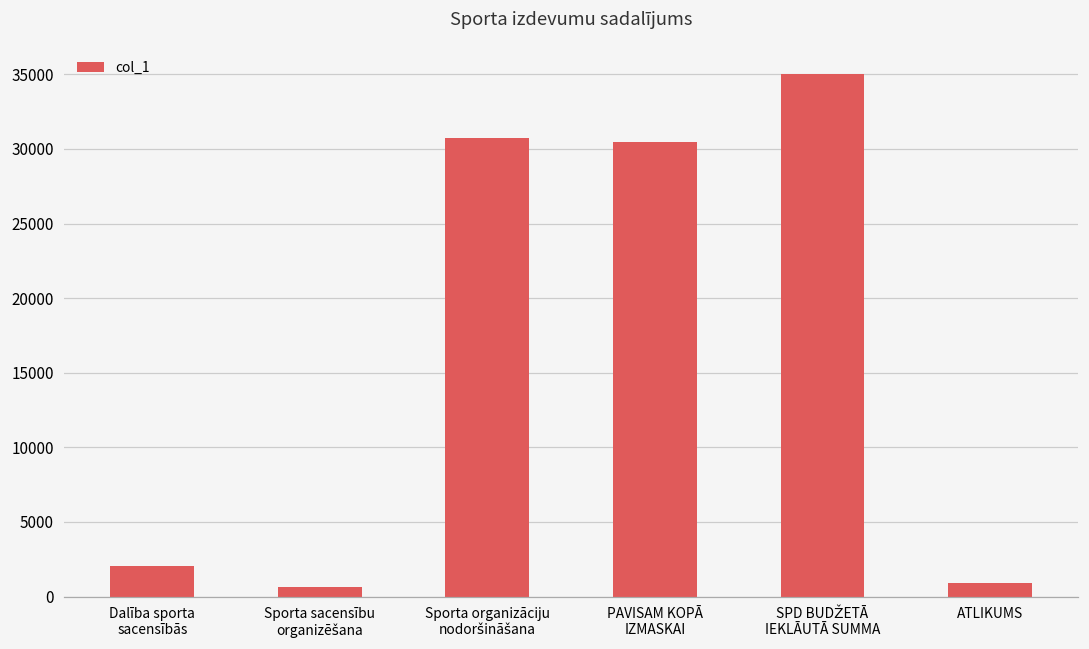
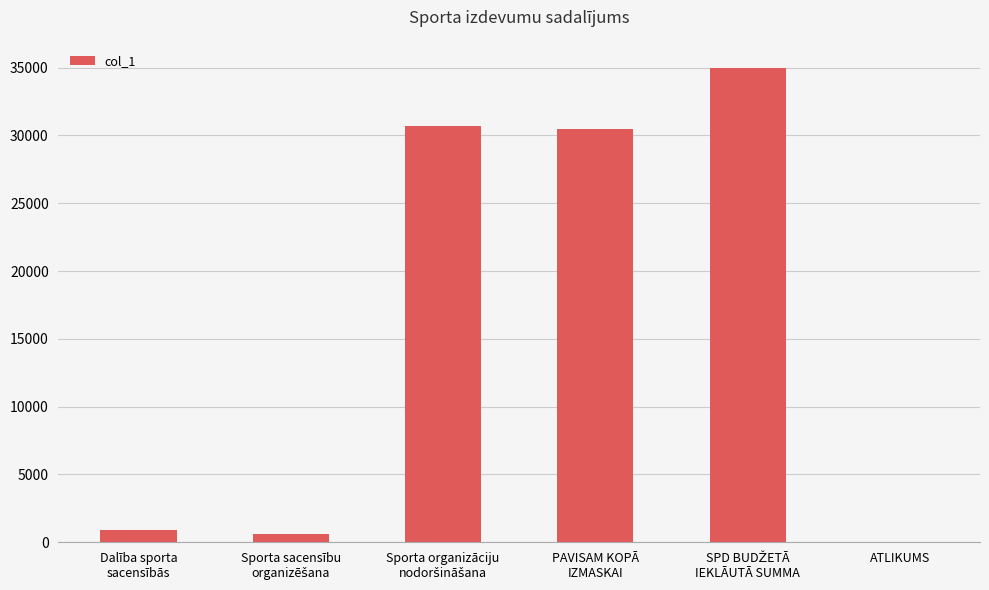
Dalība sporta sacensībās: 2000 -> 900
ATLIKUMS: 900 -> 0
